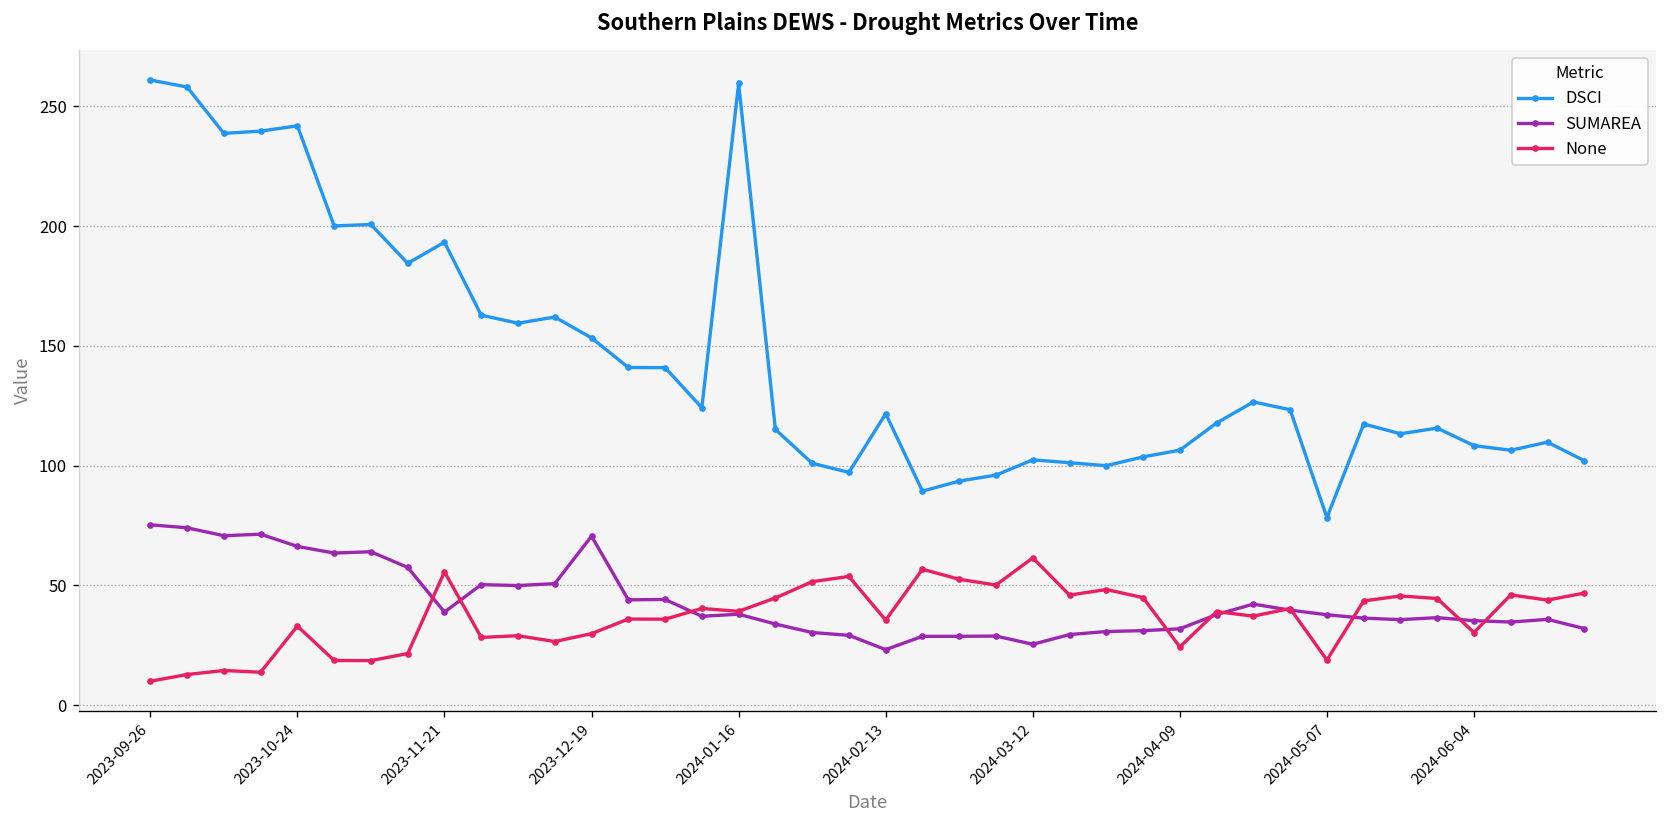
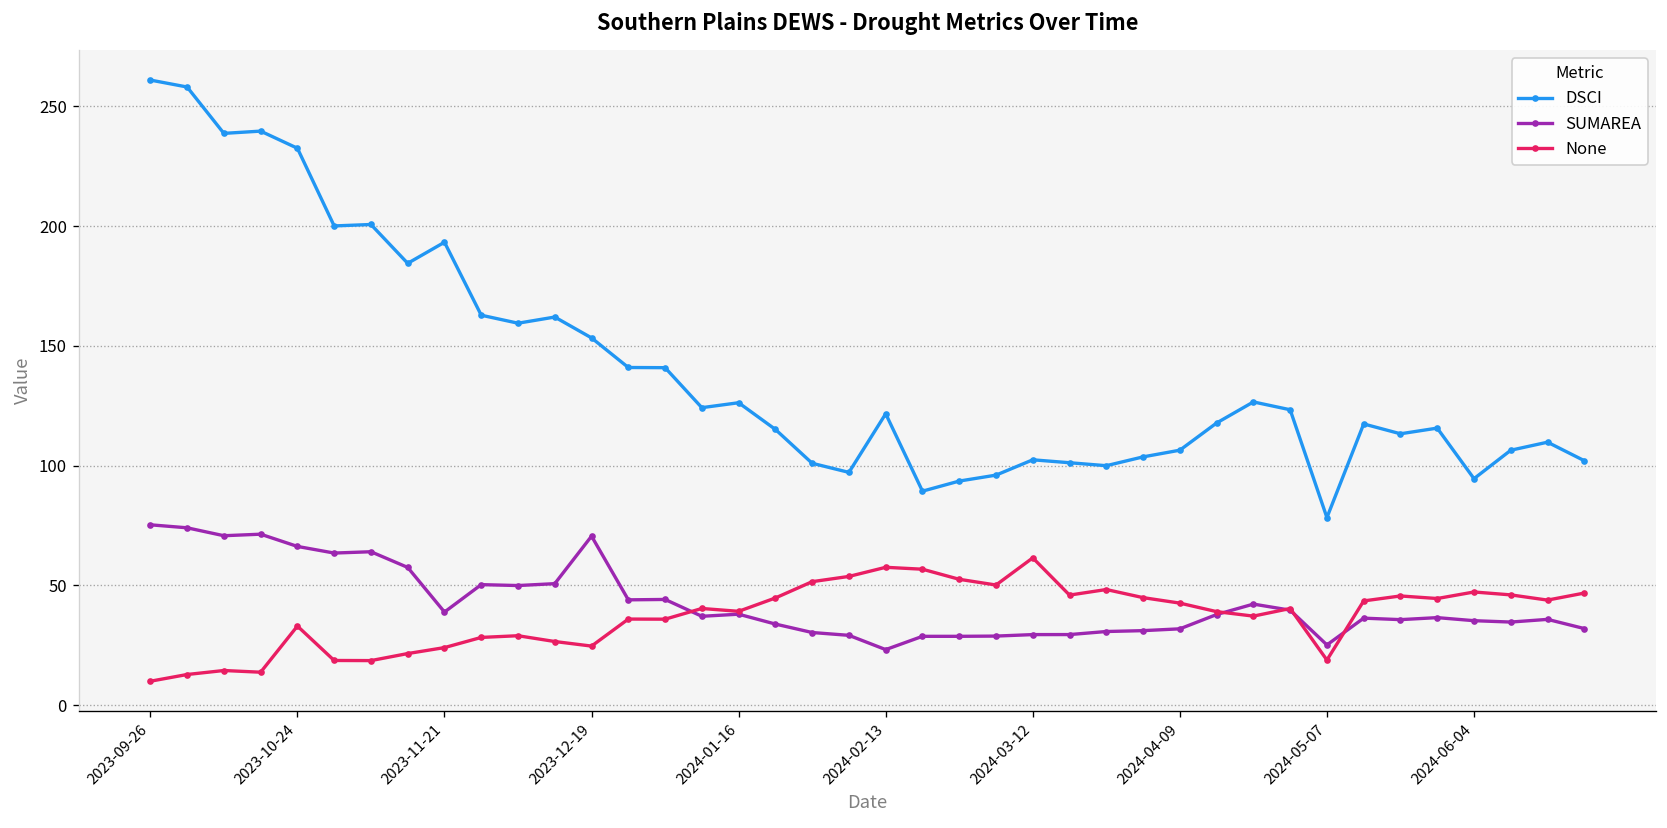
DSCI, 2023-10-24: 242 -> 233
None, 2023-11-21: 56 -> 24
None, 2023-12-19: 30 -> 25
DSCI, 2024-01-16: 260 -> 126
None, 2024-02-13: 35 -> 58
SUMAREA, 2024-03-12: 25 -> 29
None, 2024-04-09: 24 -> 43
SUMAREA, 2024-05-07: 38 -> 25
DSCI, 2024-06-04: 108 -> 95
None, 2024-06-04: 30 -> 47
